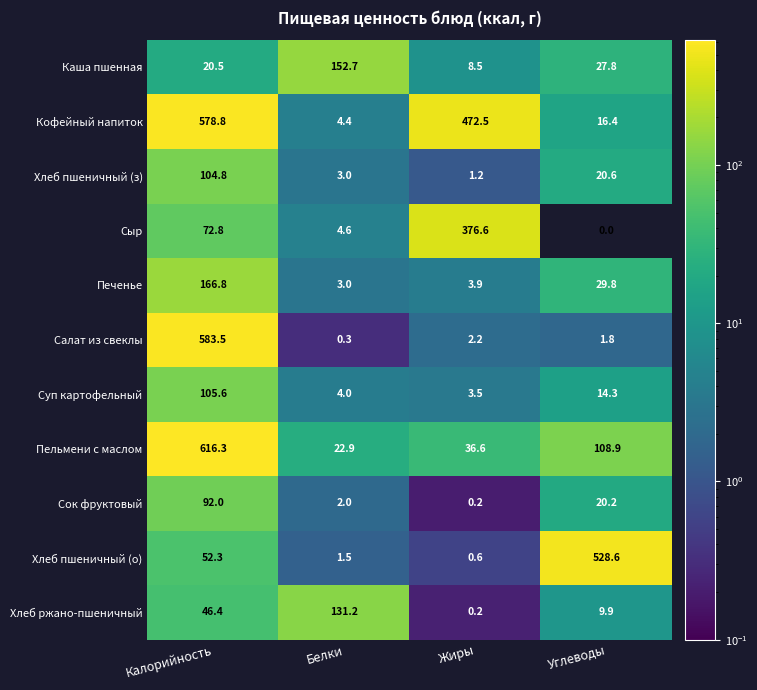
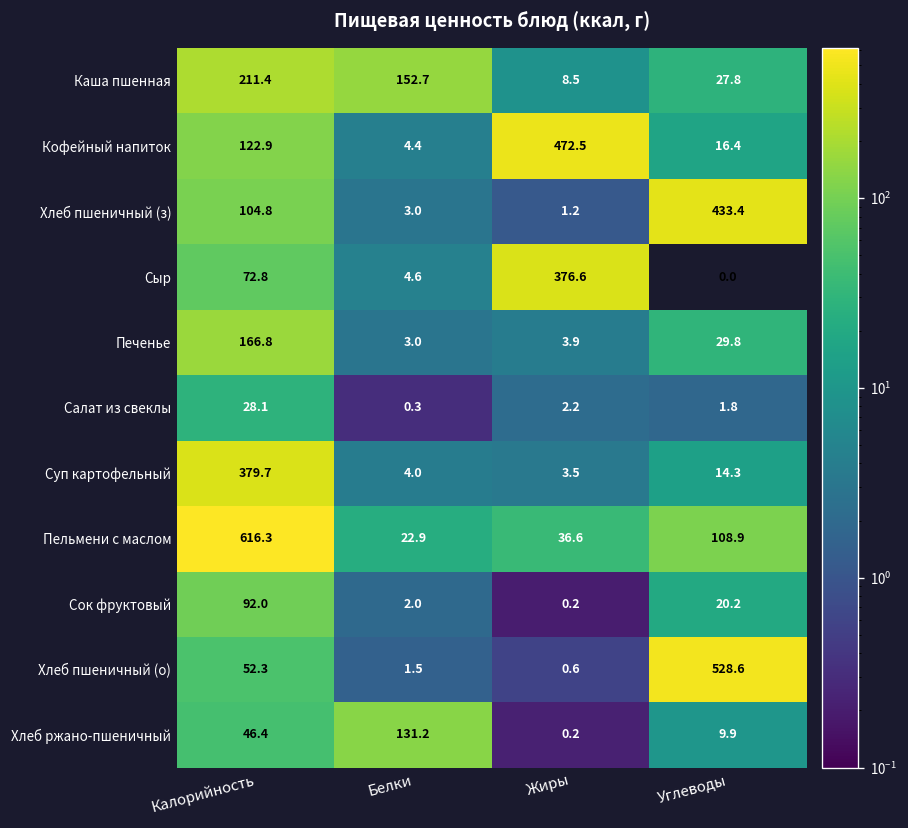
Каша пшенная, Калорийность: 20.5 -> 211.4
Кофейный напиток, Калорийность: 578.8 -> 122.9
Хлеб пшеничный (з), Углеводы: 20.6 -> 433.4
Салат из свеклы, Калорийность: 583.5 -> 28.1
Суп картофельный, Калорийность: 105.6 -> 379.7
